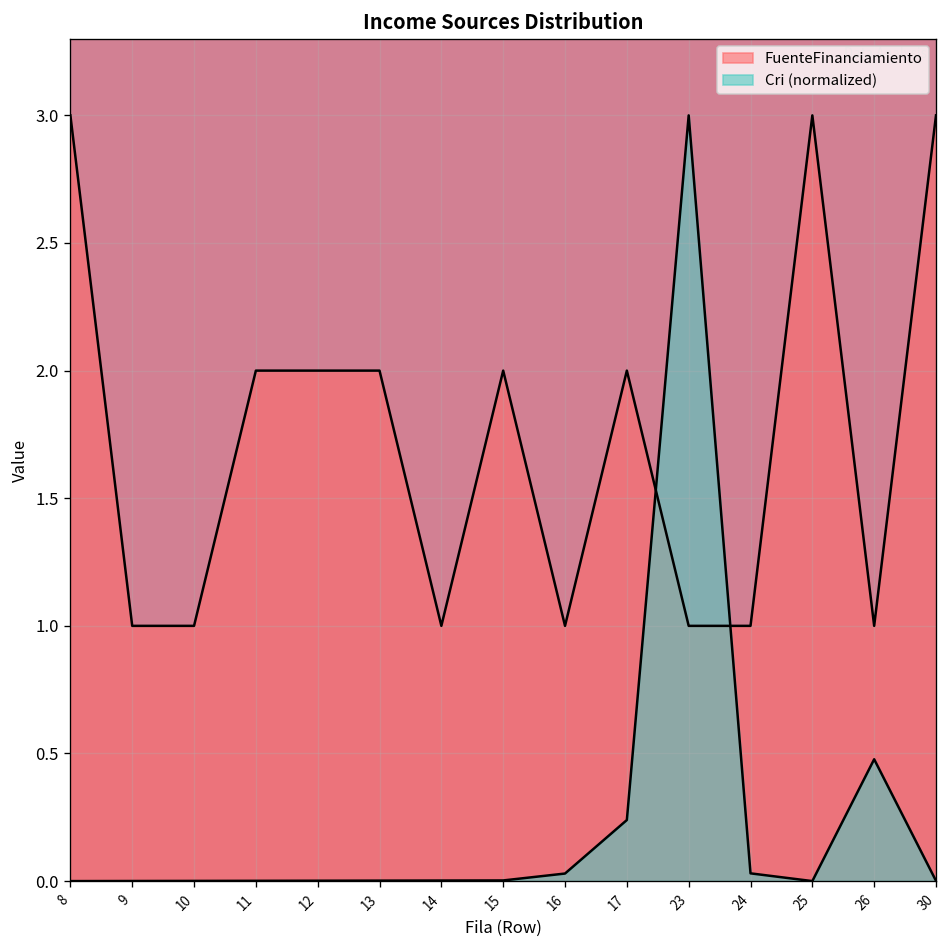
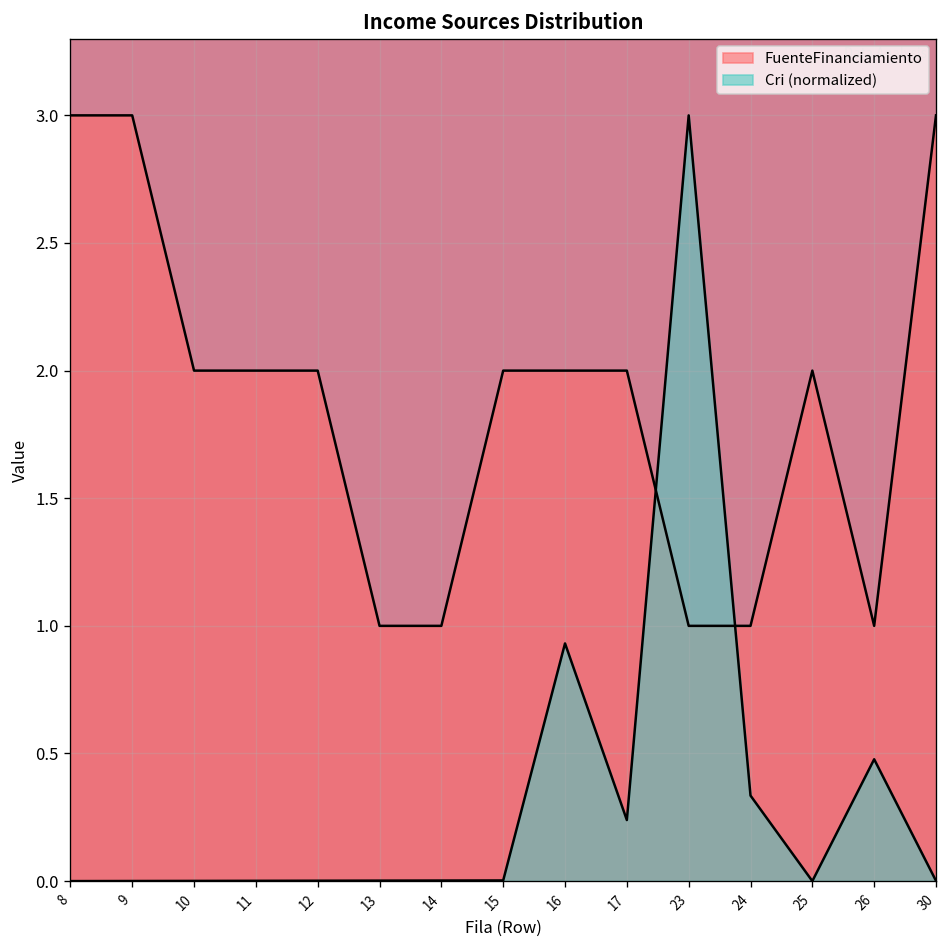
FuenteFinanciamiento, 9: 1 -> 3
FuenteFinanciamiento, 10: 1 -> 2
FuenteFinanciamiento, 13: 2 -> 1
FuenteFinanciamiento, 16: 1 -> 2
Cri (normalized), 16: 0.03 -> 0.93
Cri (normalized), 24: 0.03 -> 0.34
FuenteFinanciamiento, 25: 3 -> 2
